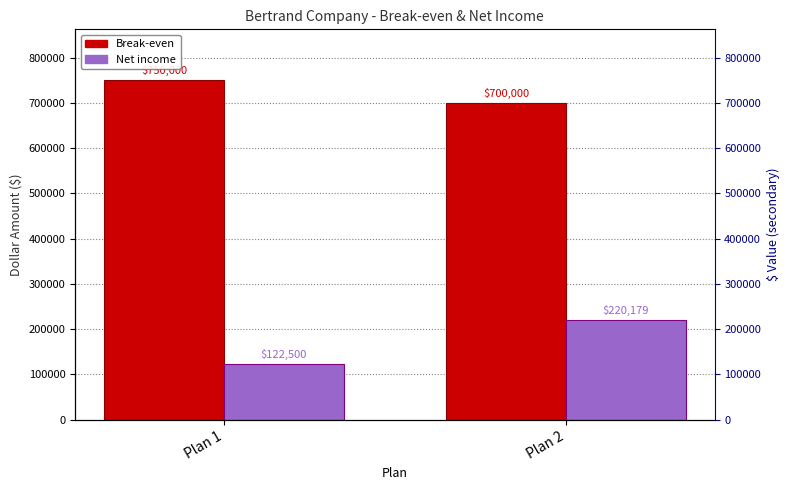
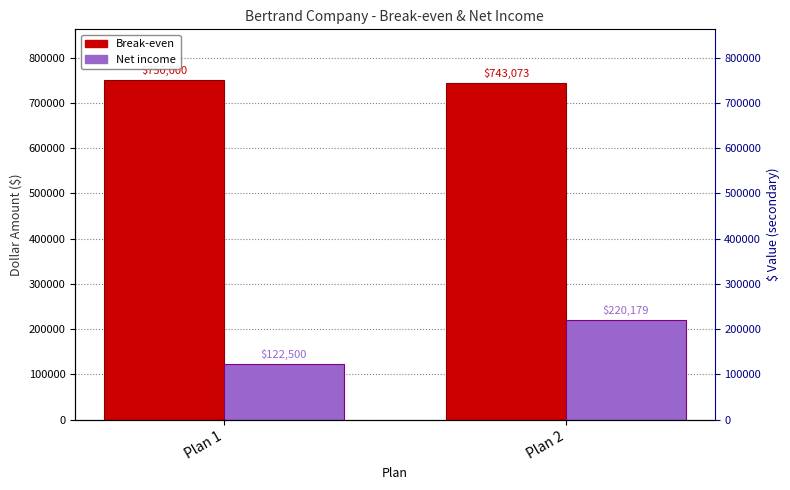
Break-even, Plan 2: $700,000 -> $743,073
